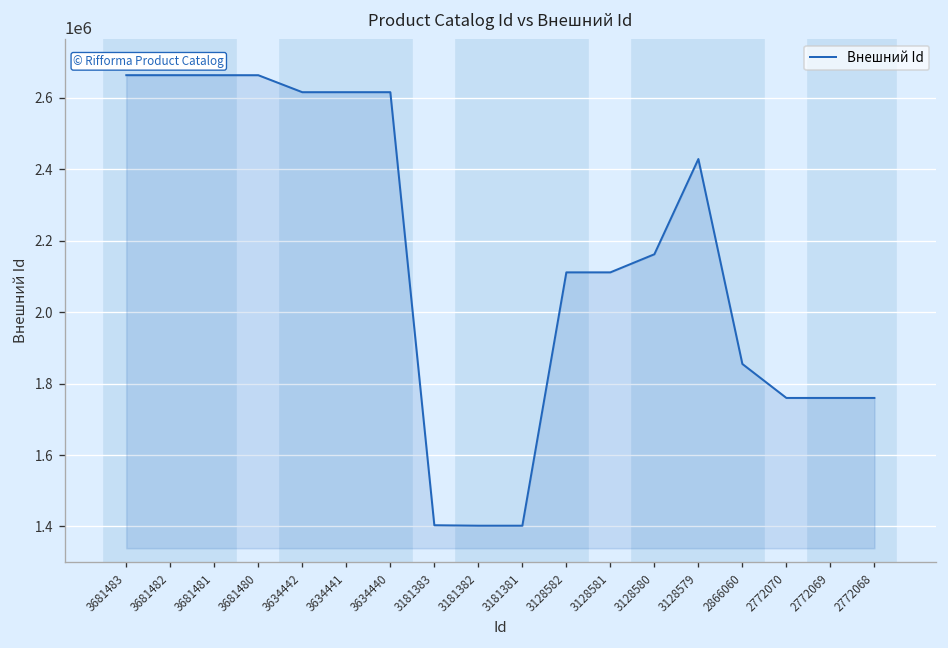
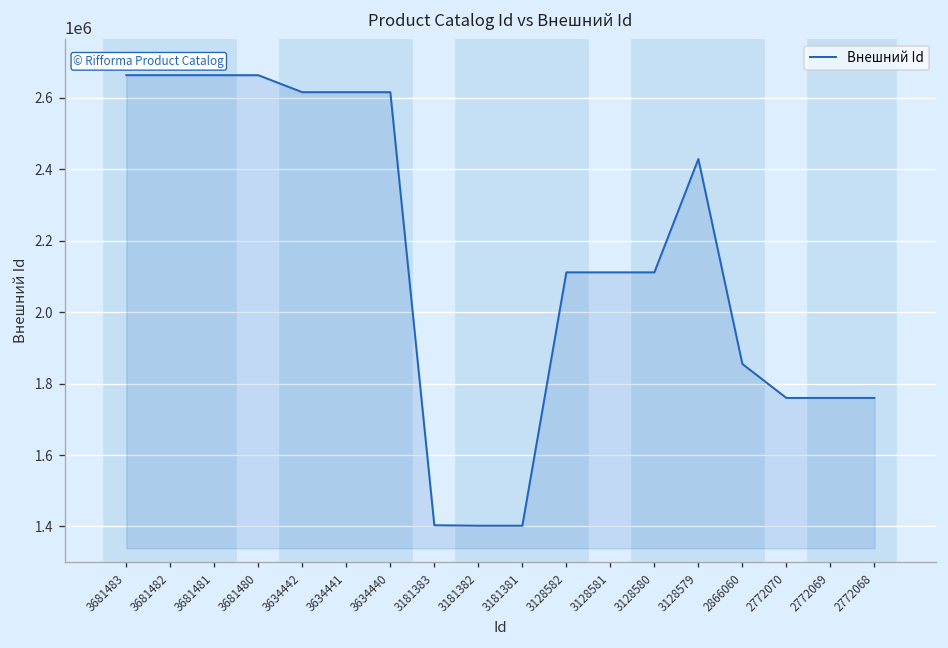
3128580: 2160000 -> 2110000
